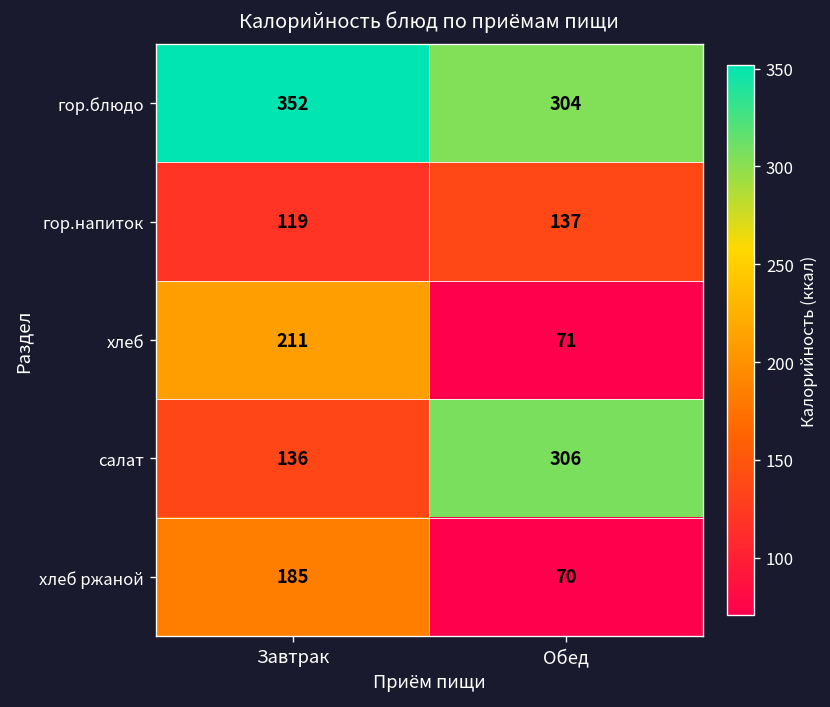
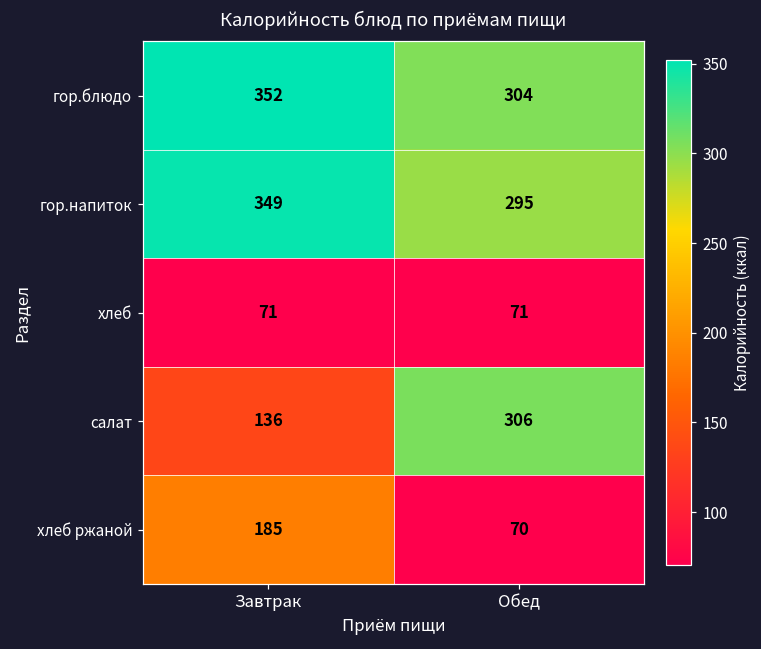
гор.напиток, Завтрак: 119 -> 349
гор.напиток, Обед: 137 -> 295
хлеб, Завтрак: 211 -> 71
